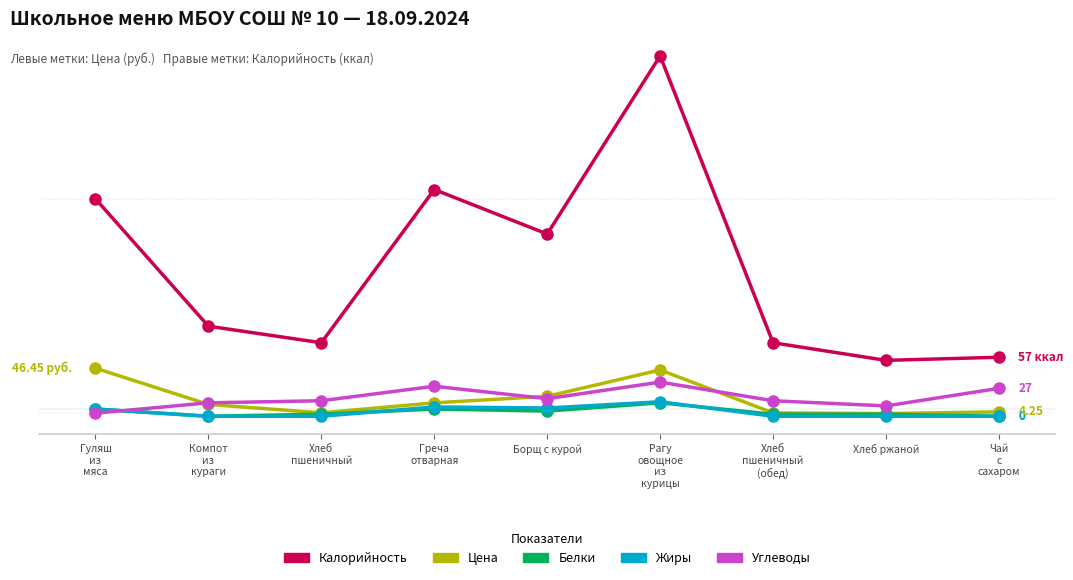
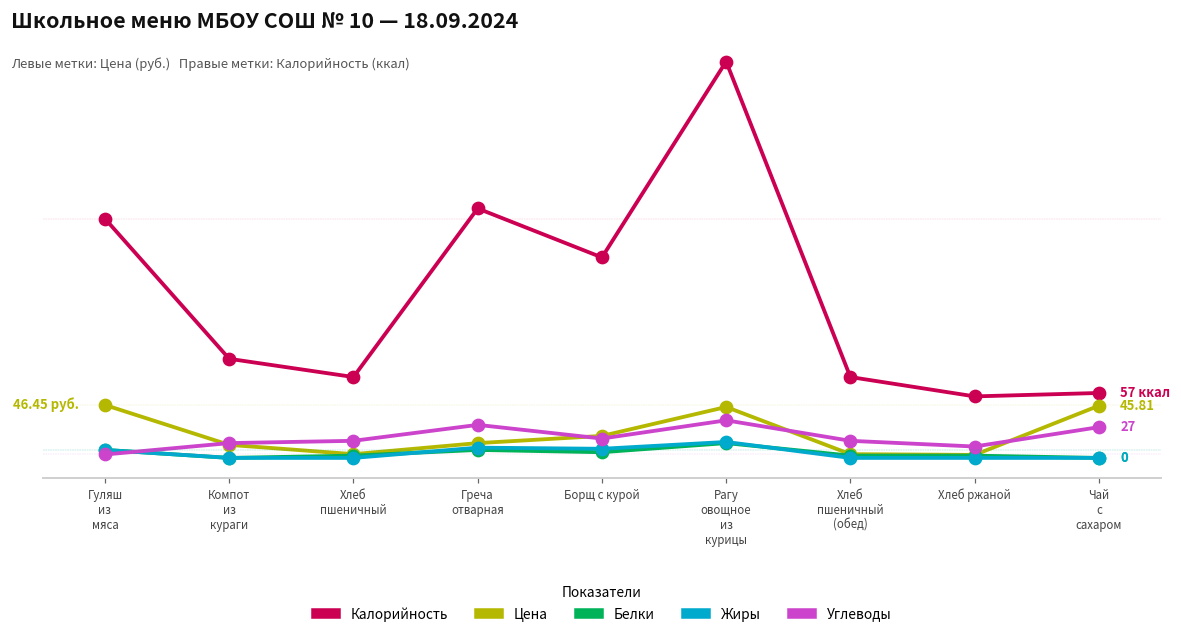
Цена, Чай с сахаром: 4.25 -> 45.81
